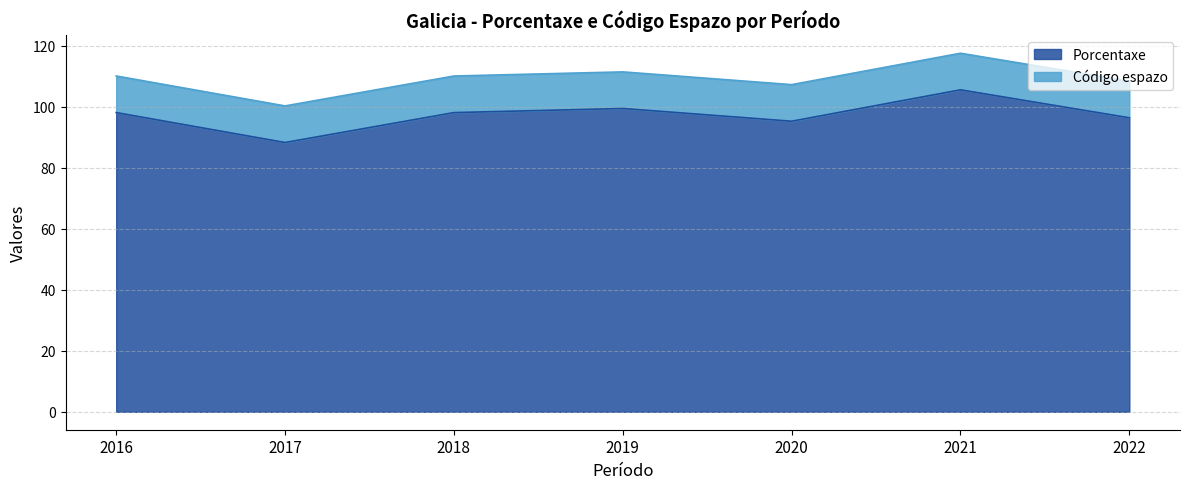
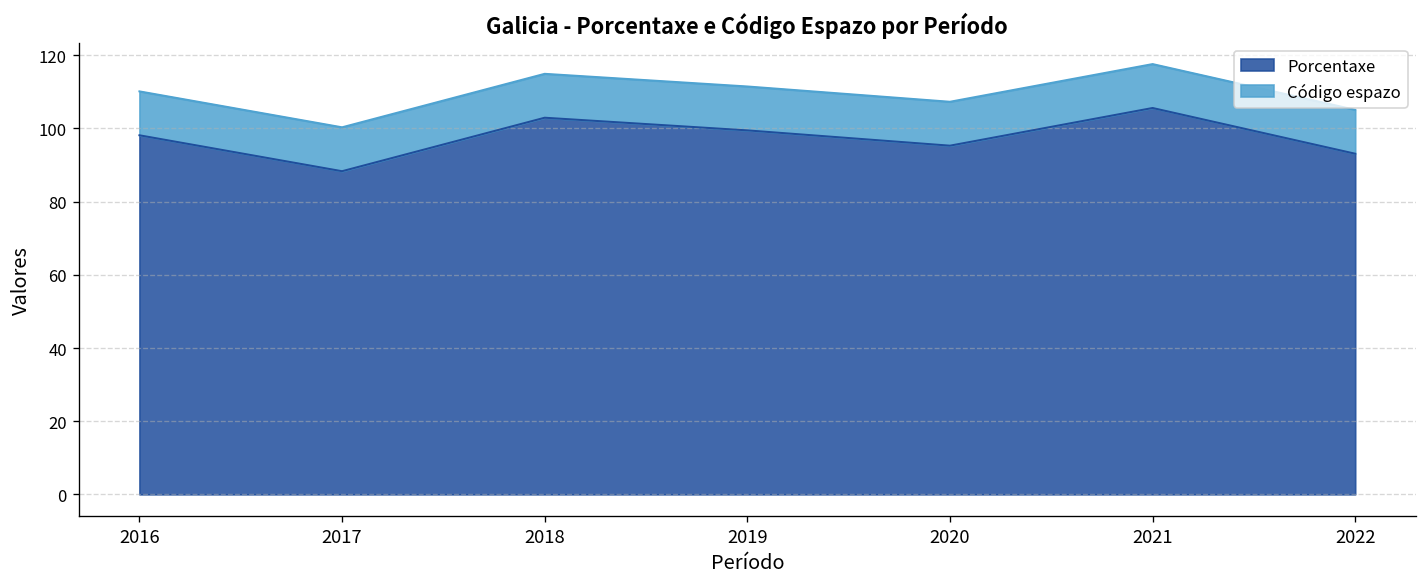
Porcentaxe, 2018: 98 -> 103
Porcentaxe, 2022: 96 -> 93
